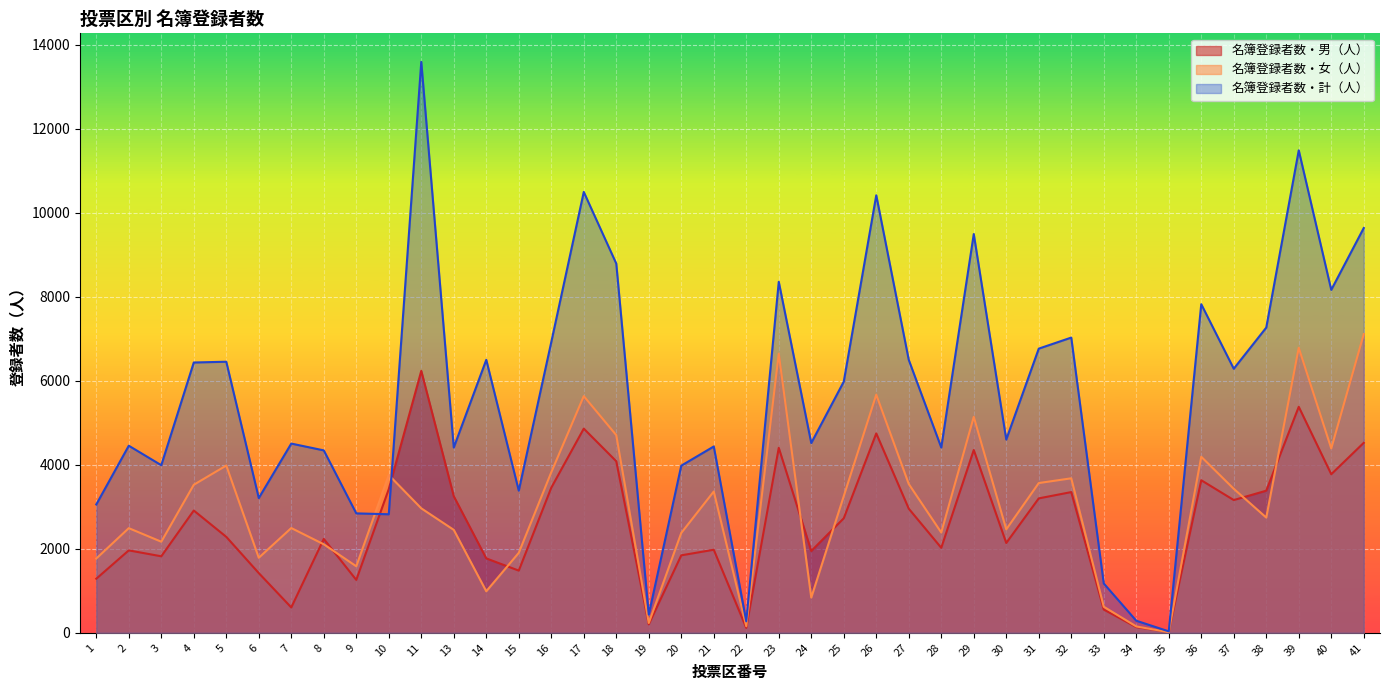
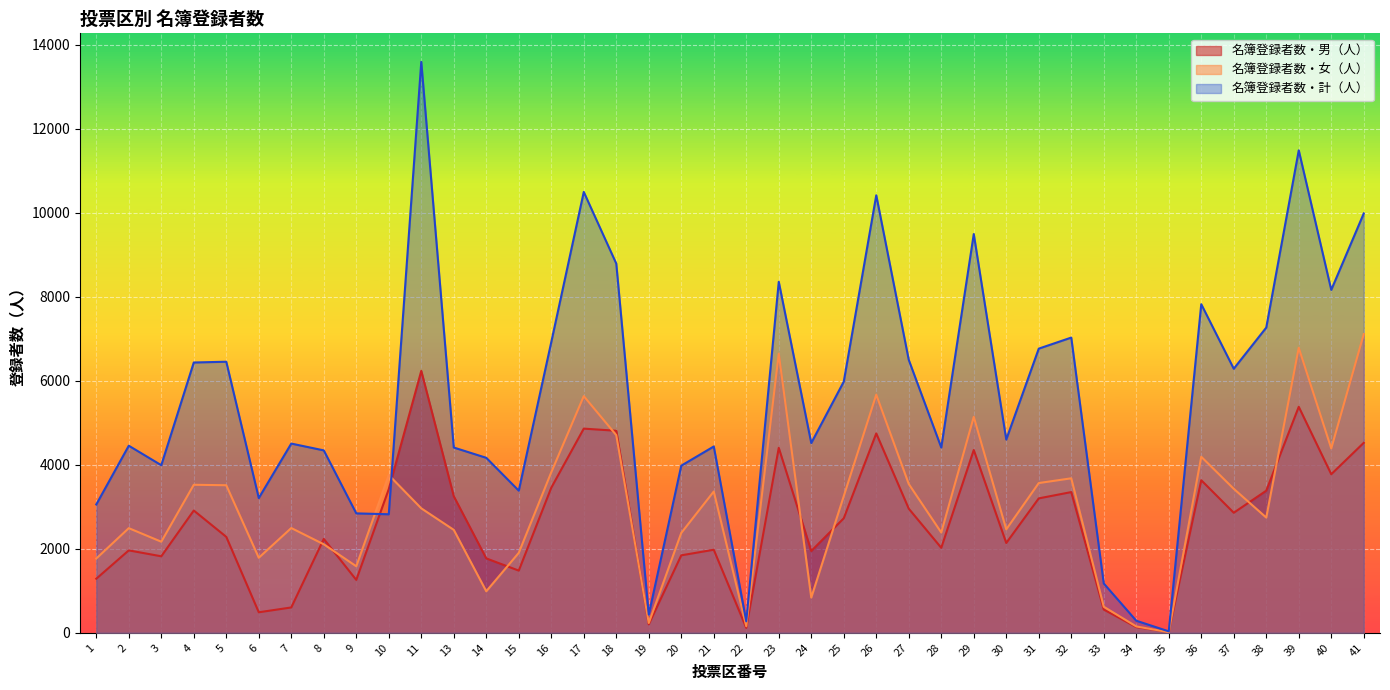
名簿登録者数・女（人）, 5: 4000 -> 3500
名簿登録者数・男（人）, 6: 1400 -> 500
名簿登録者数・計（人）, 14: 6500 -> 4200
名簿登録者数・男（人）, 18: 4100 -> 4800
名簿登録者数・男（人）, 37: 3200 -> 2900
名簿登録者数・計（人）, 41: 9600 -> 10000
